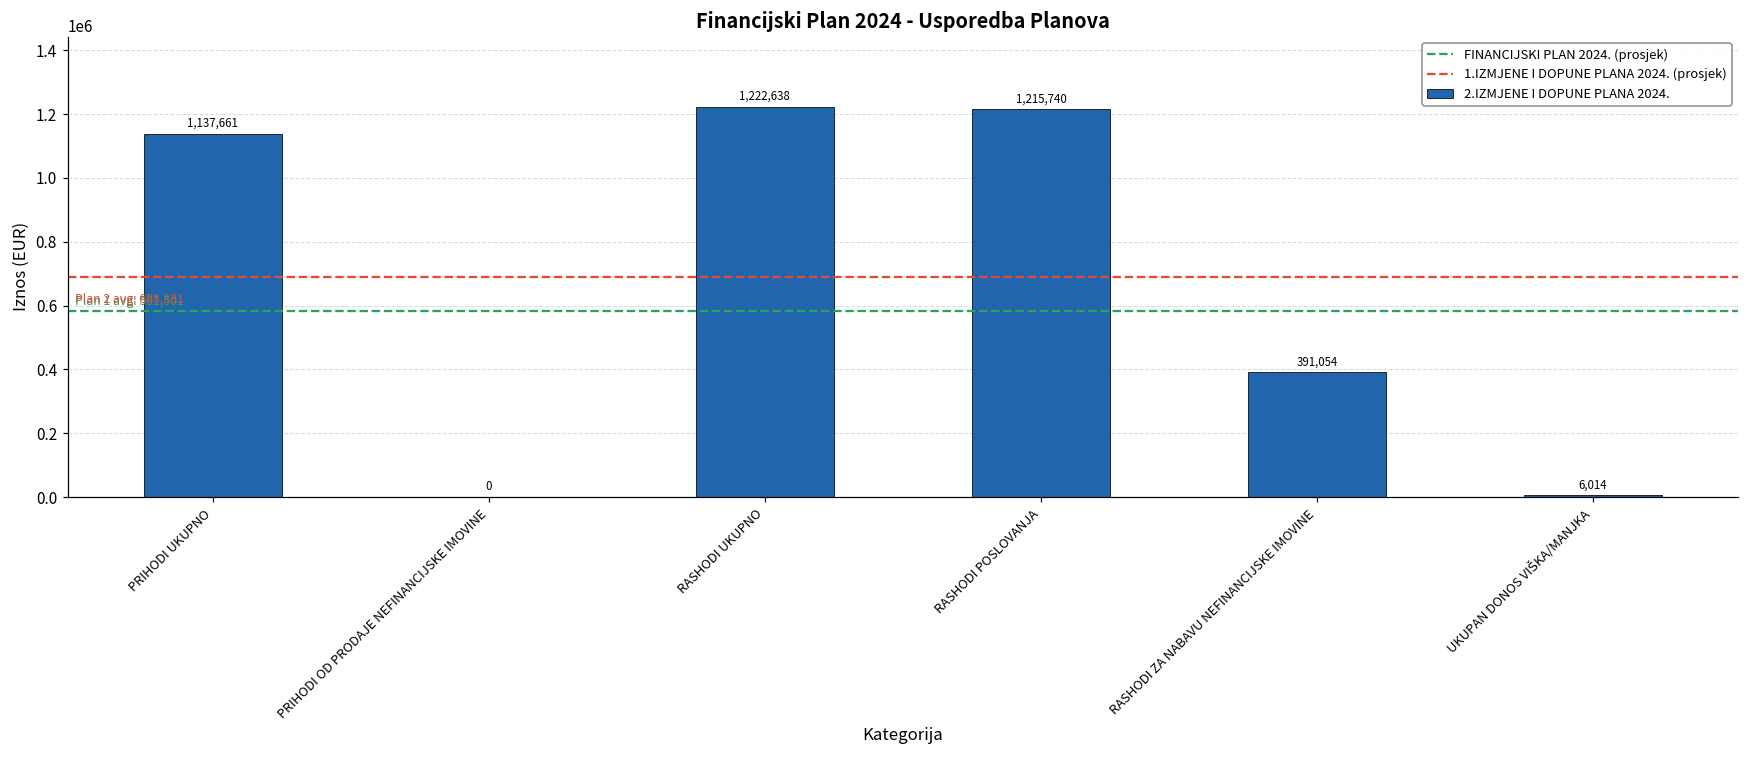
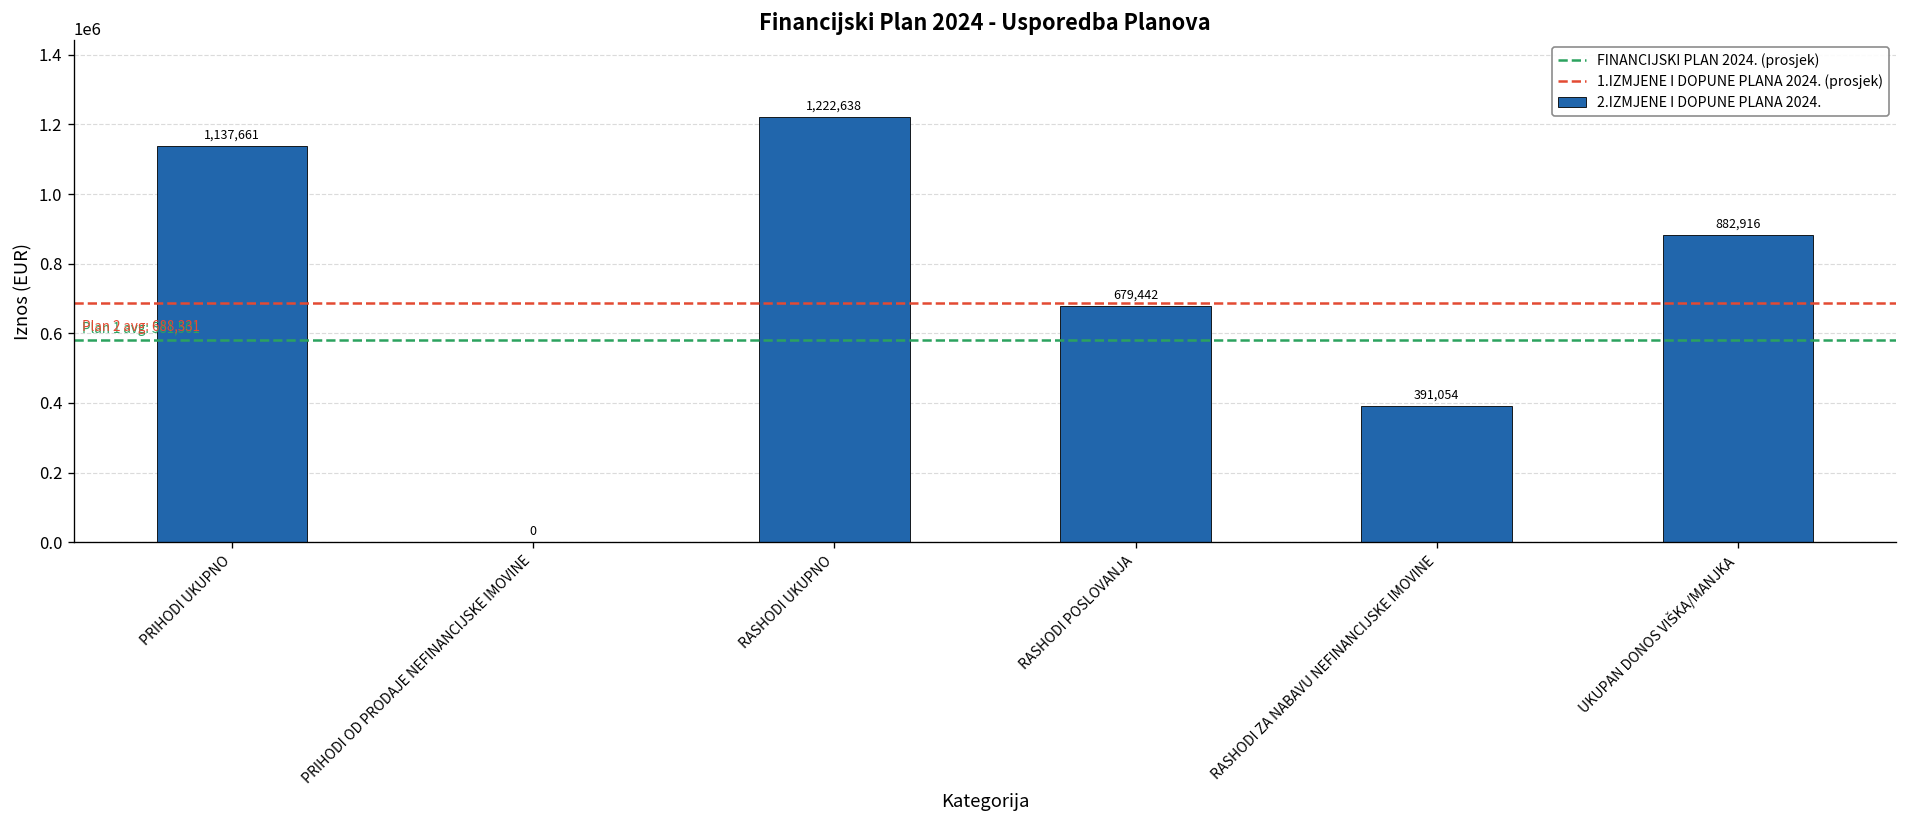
RASHODI POSLOVANJA: 1,215,740 -> 679,442
UKUPAN DONOS VIŠKA/MANJKA: 6,014 -> 882,916
